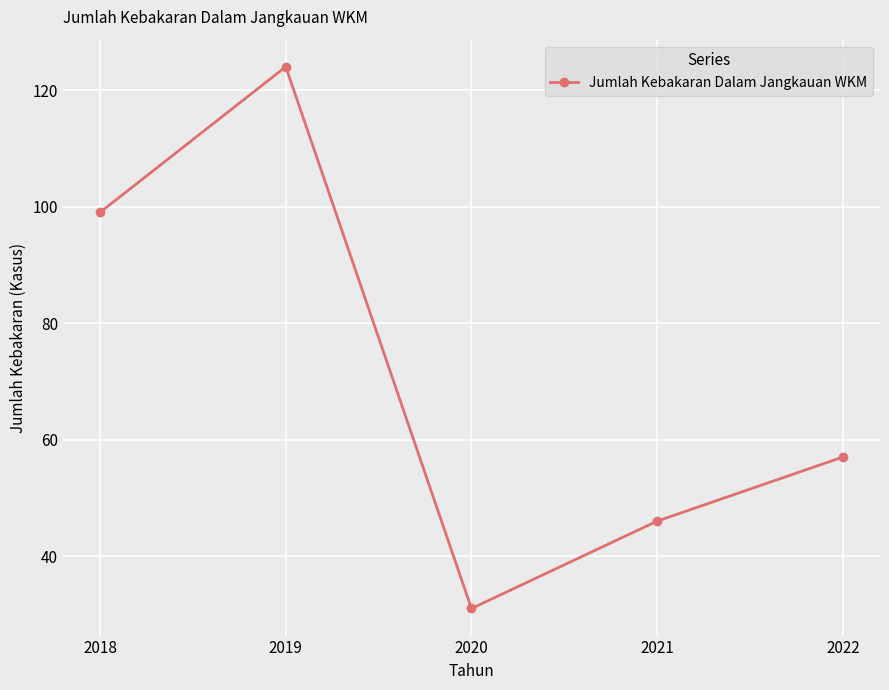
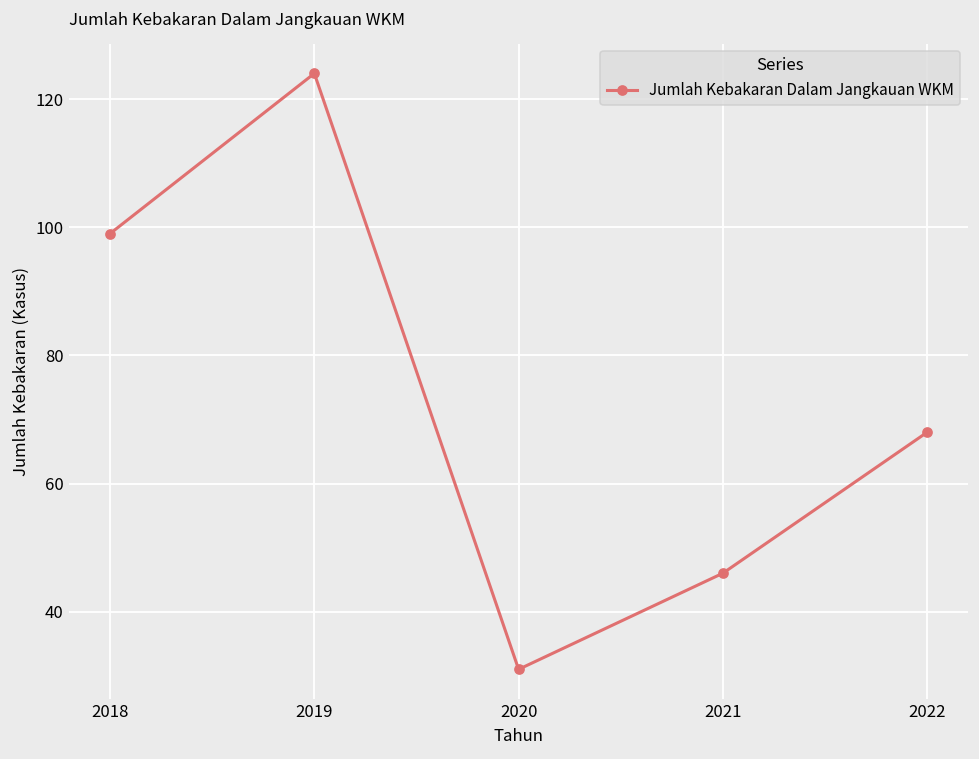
2022: 57 -> 68
